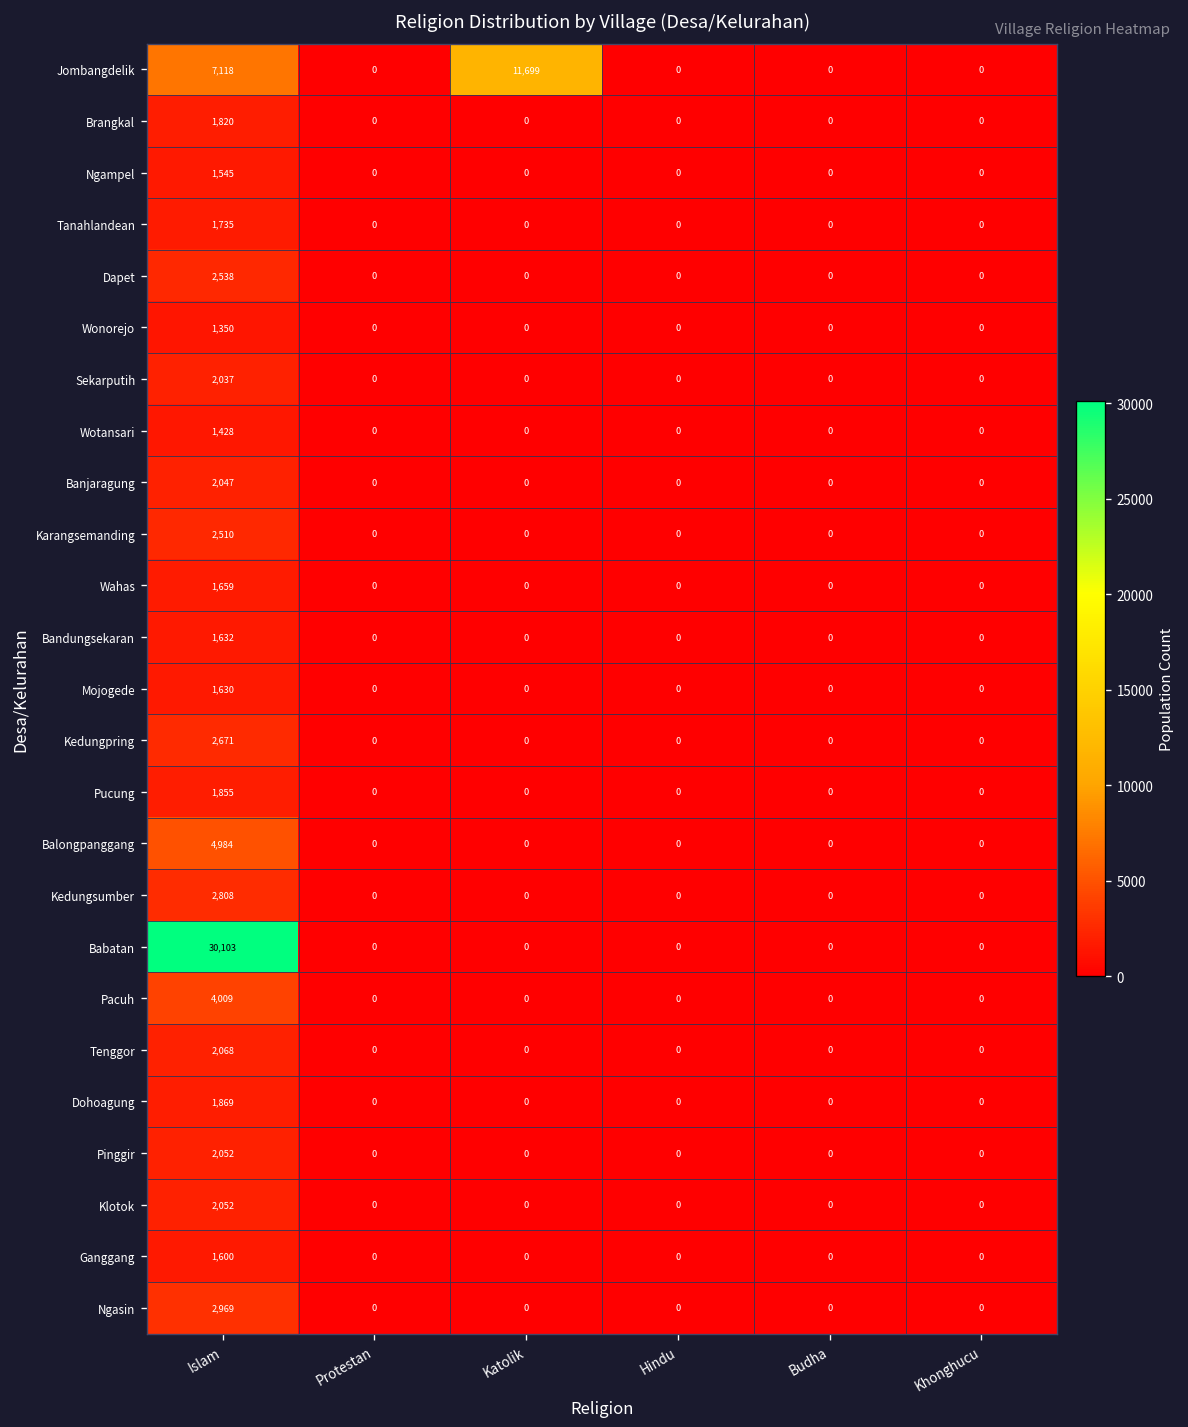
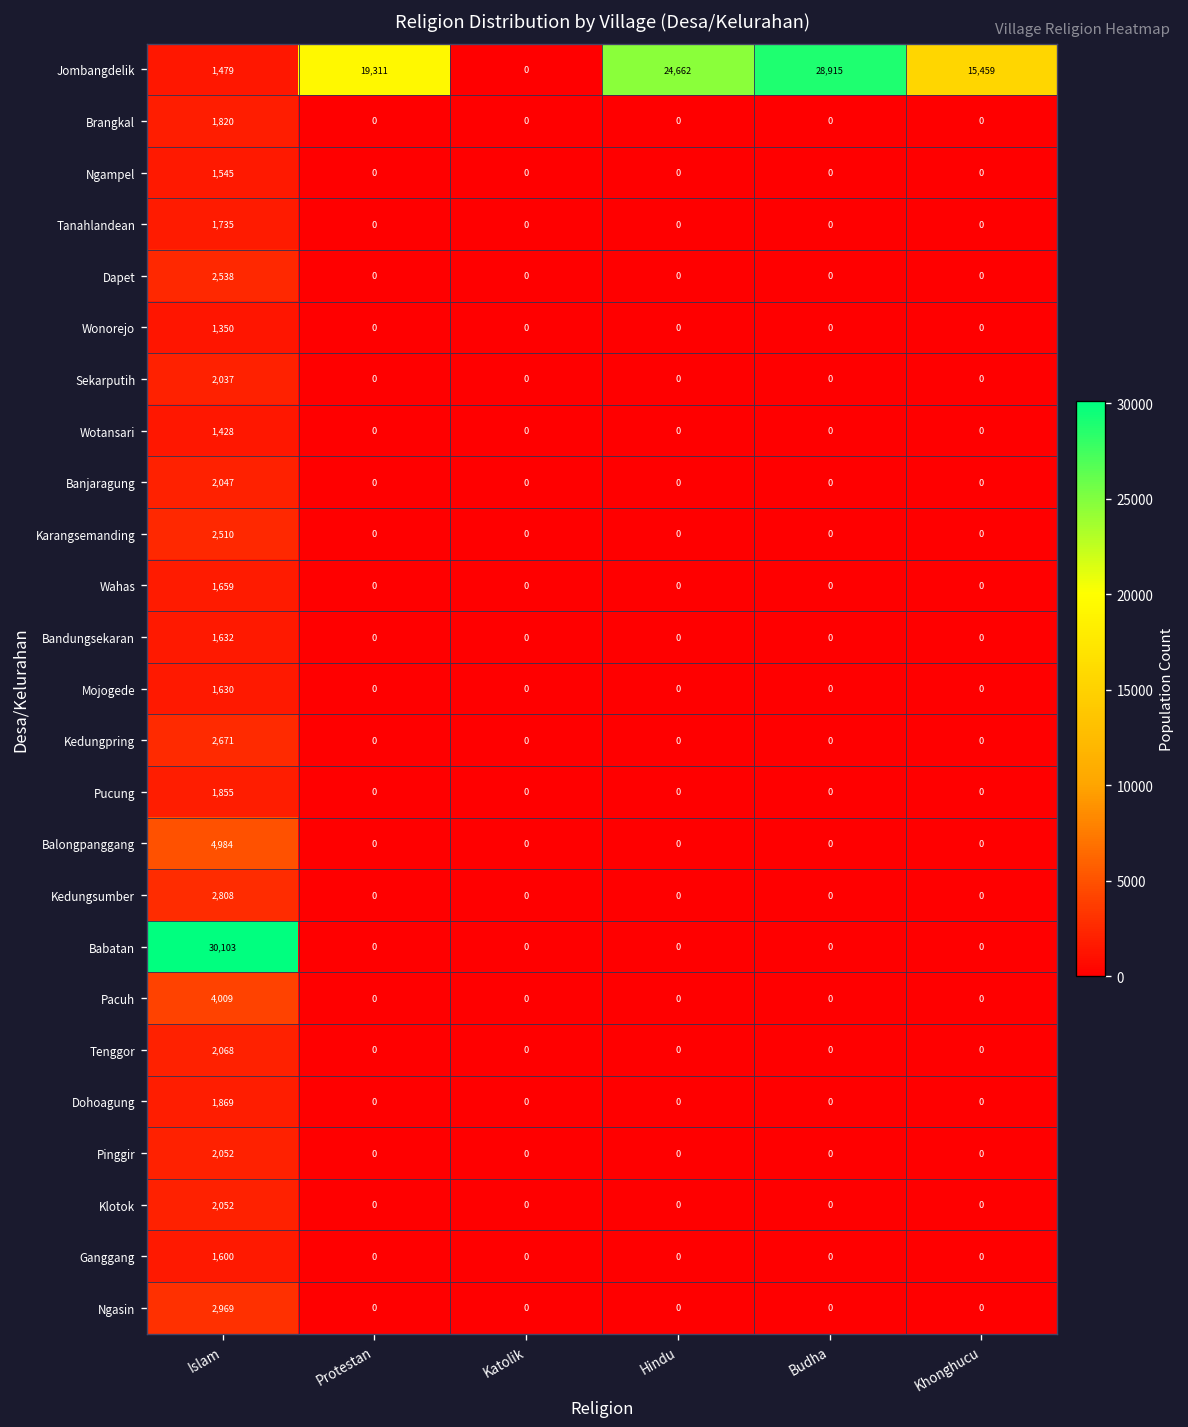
Jombangdelik, Islam: 7,118 -> 1,479
Jombangdelik, Protestan: 0 -> 19,311
Jombangdelik, Katolik: 11,699 -> 0
Jombangdelik, Hindu: 0 -> 24,662
Jombangdelik, Budha: 0 -> 28,915
Jombangdelik, Khonghucu: 0 -> 15,459
